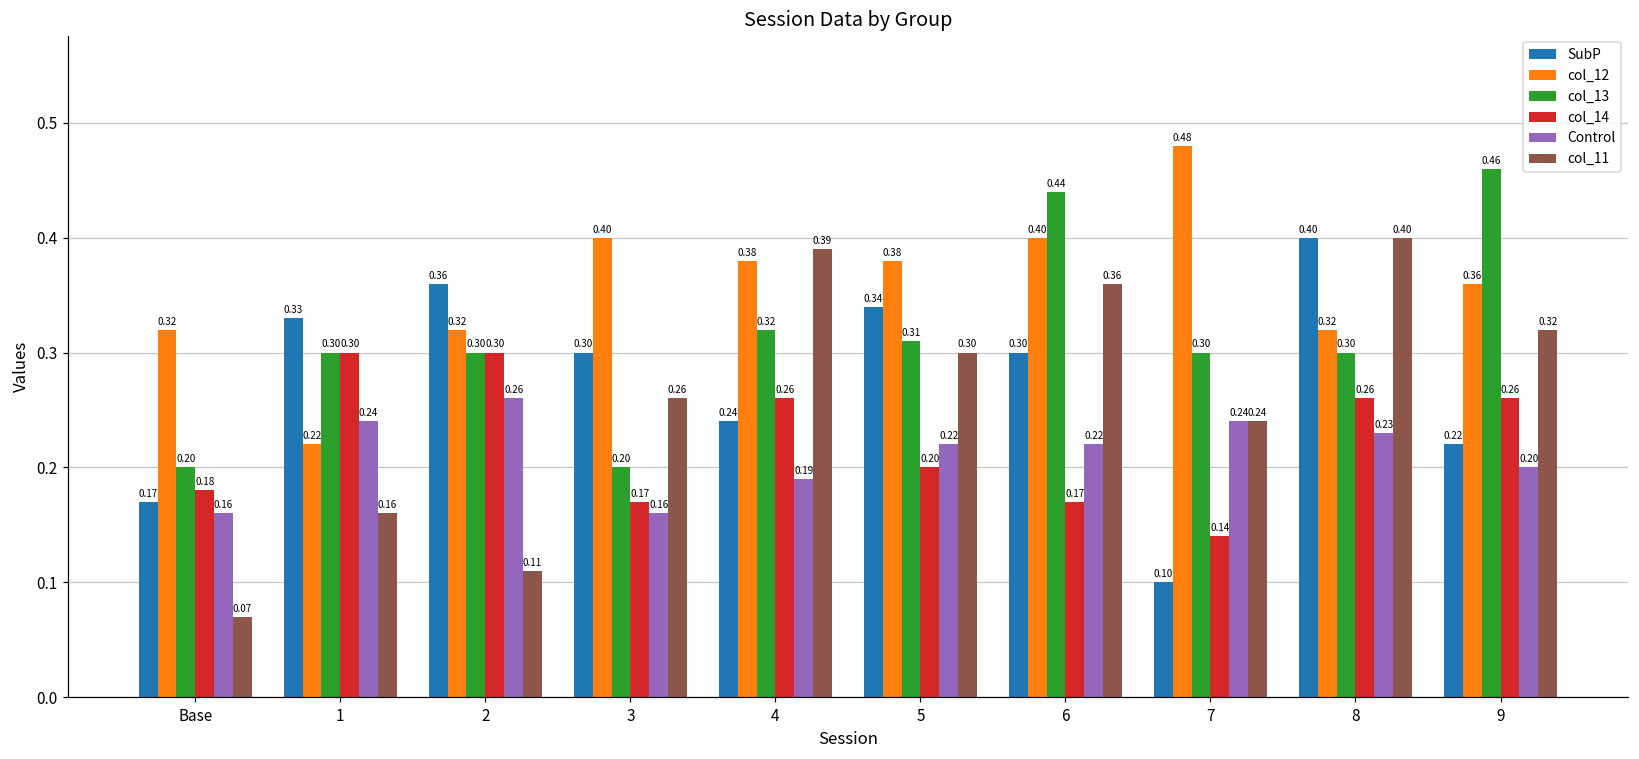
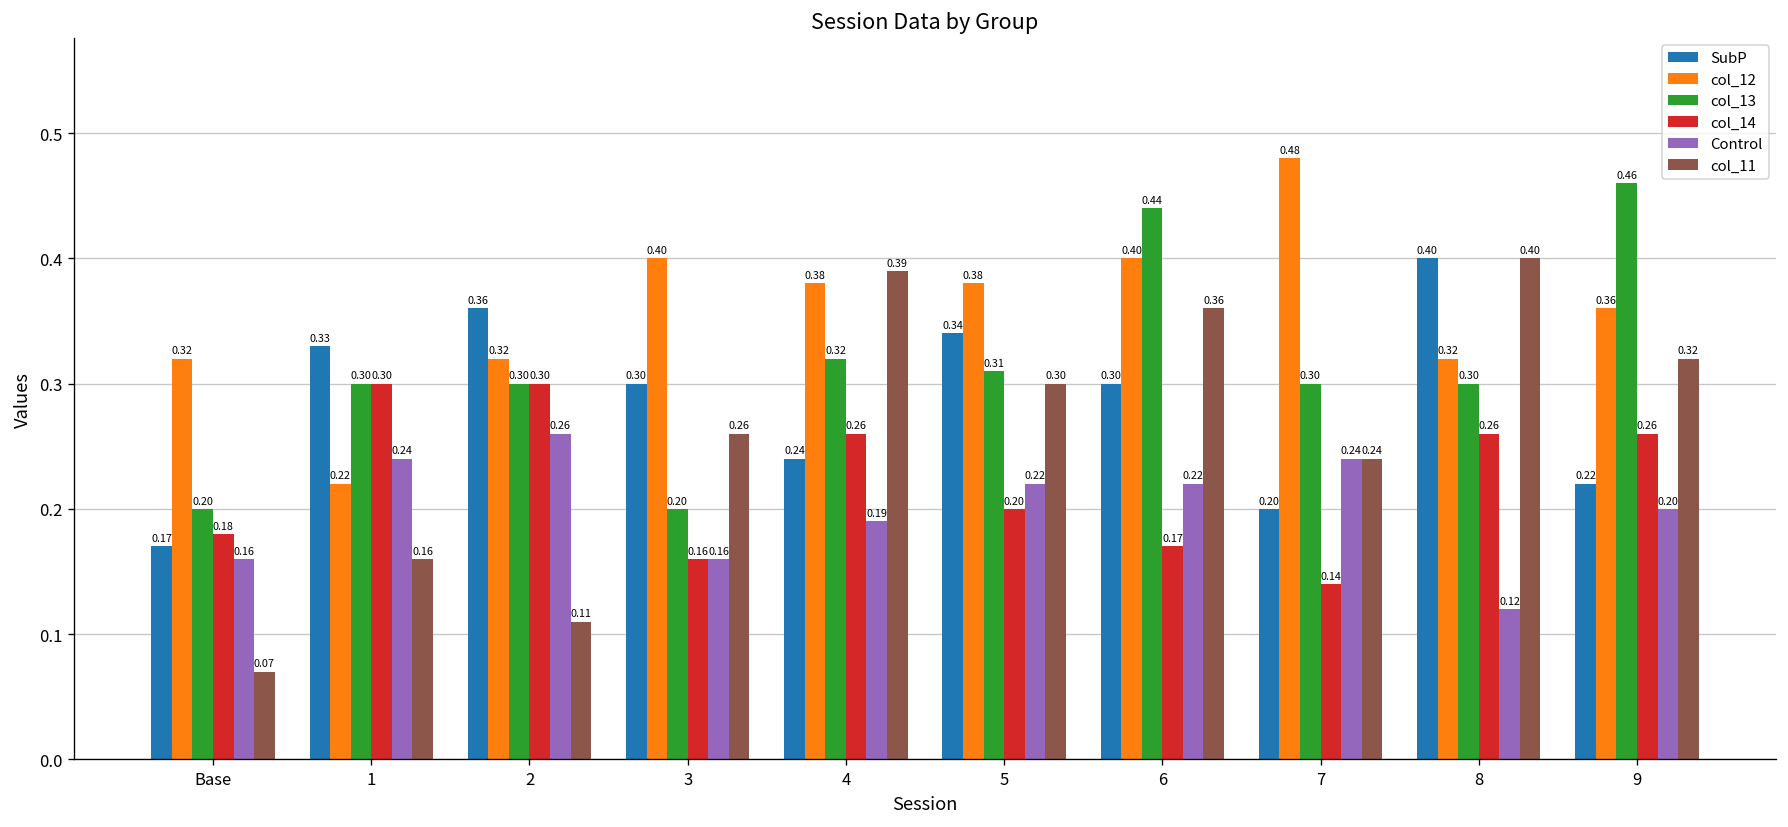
col_14, 3: 0.17 -> 0.16
SubP, 7: 0.10 -> 0.20
Control, 8: 0.23 -> 0.12
